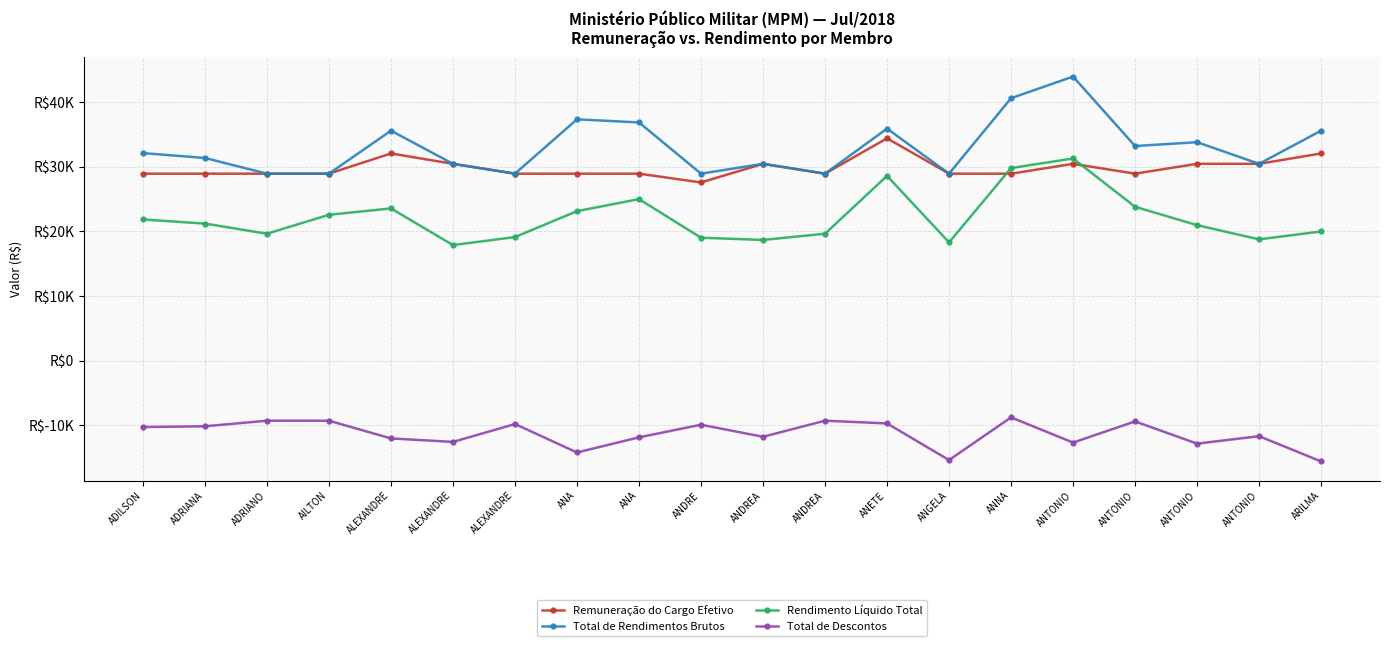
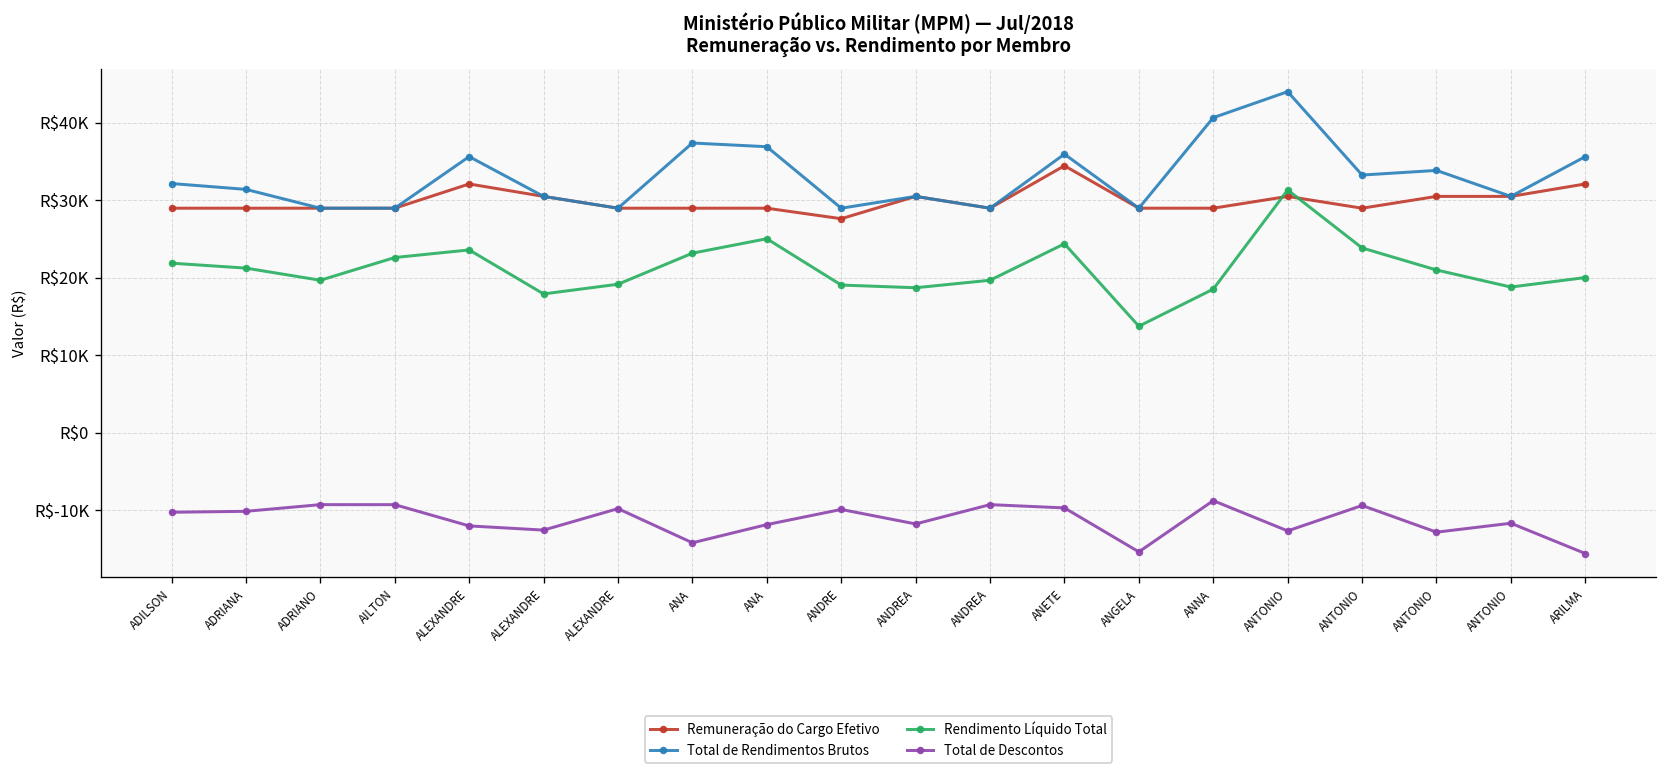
Rendimento Líquido Total, ANETE: R$29000 -> R$24000
Rendimento Líquido Total, ANGELA: R$18000 -> R$14000
Rendimento Líquido Total, ANNA: R$30000 -> R$19000
